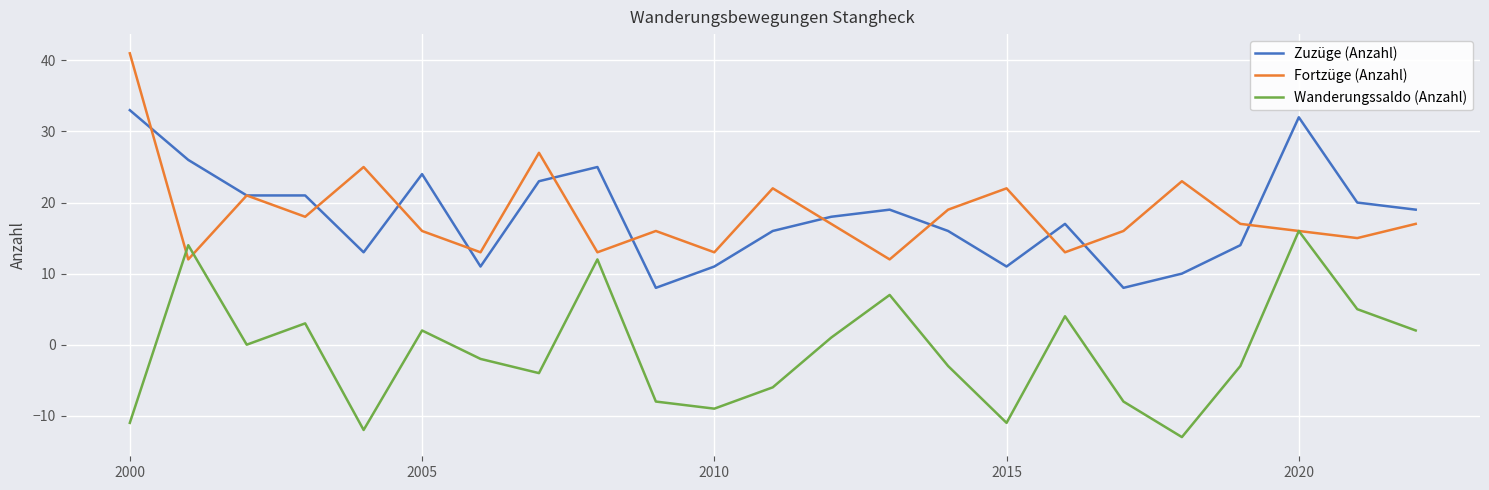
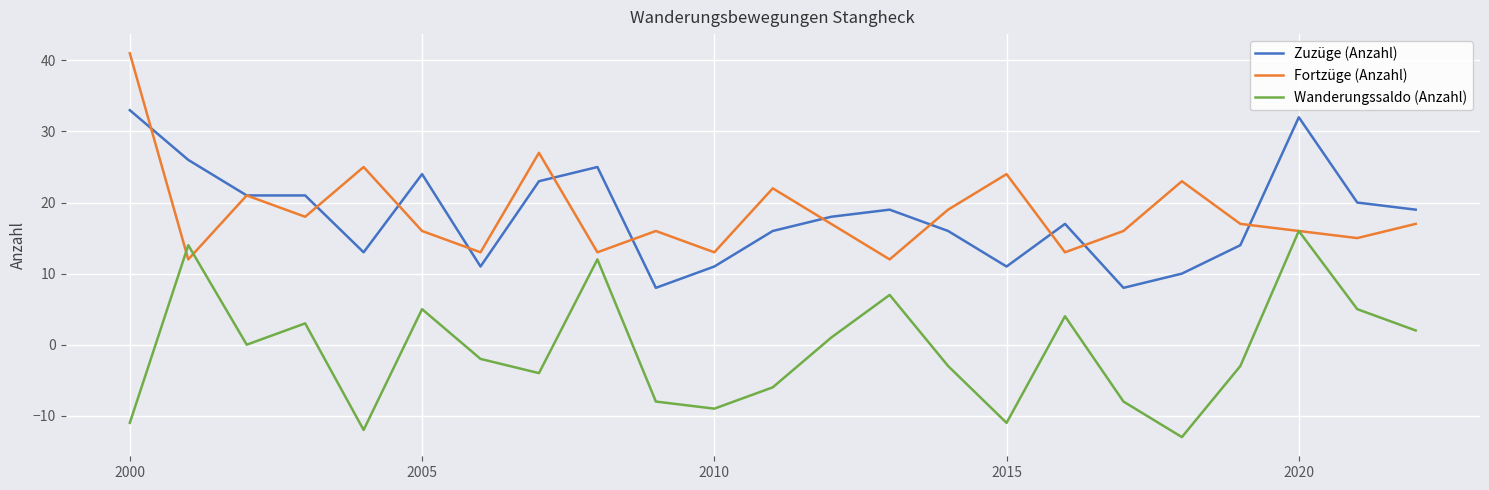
Wanderungssaldo (Anzahl), 2005: 2 -> 5
Fortzüge (Anzahl), 2015: 22 -> 24
